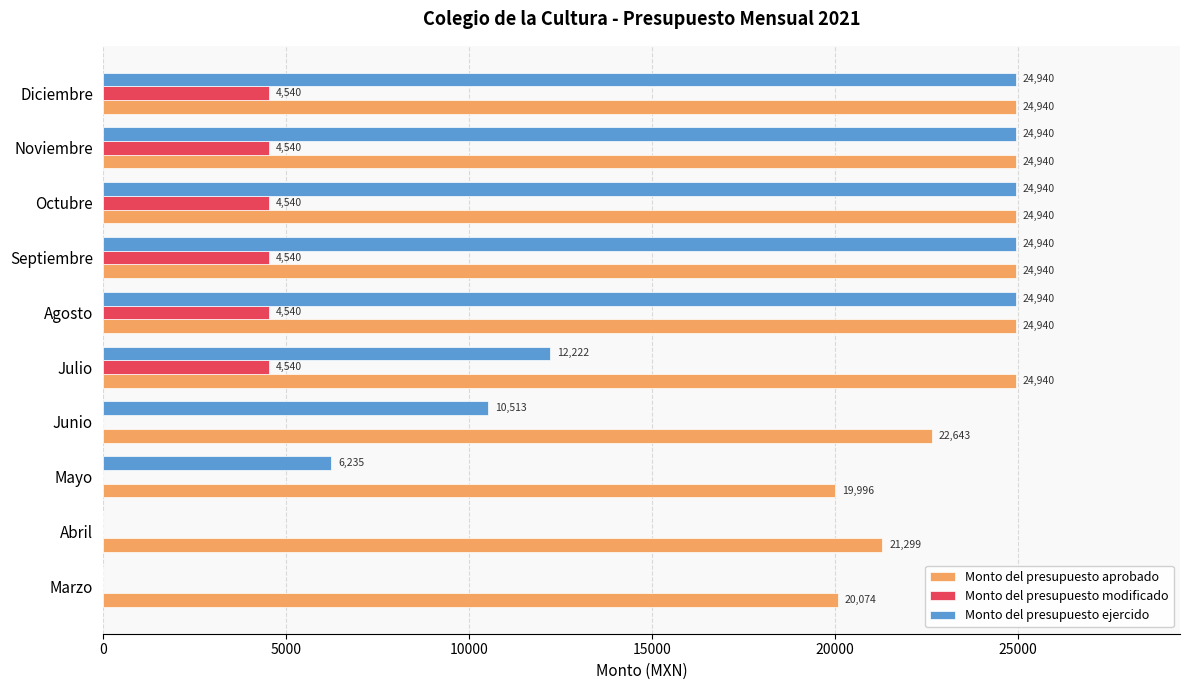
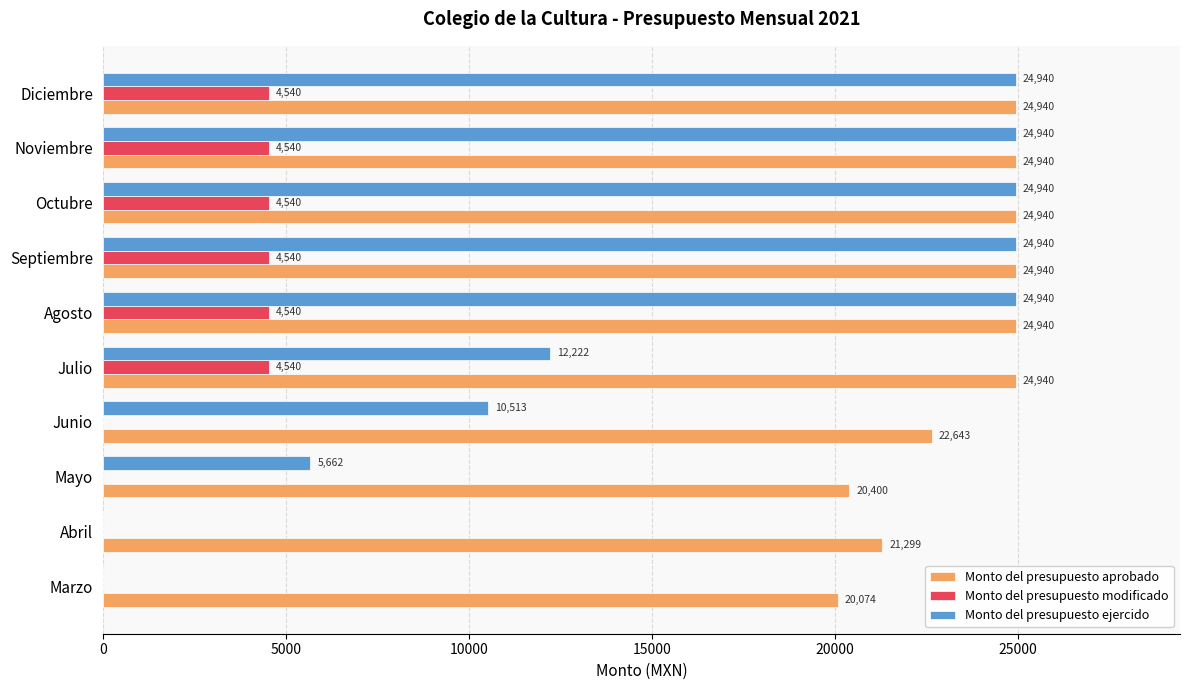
Monto del presupuesto ejercido, Mayo: 6,235 -> 5,662
Monto del presupuesto aprobado, Mayo: 19,996 -> 20,400
